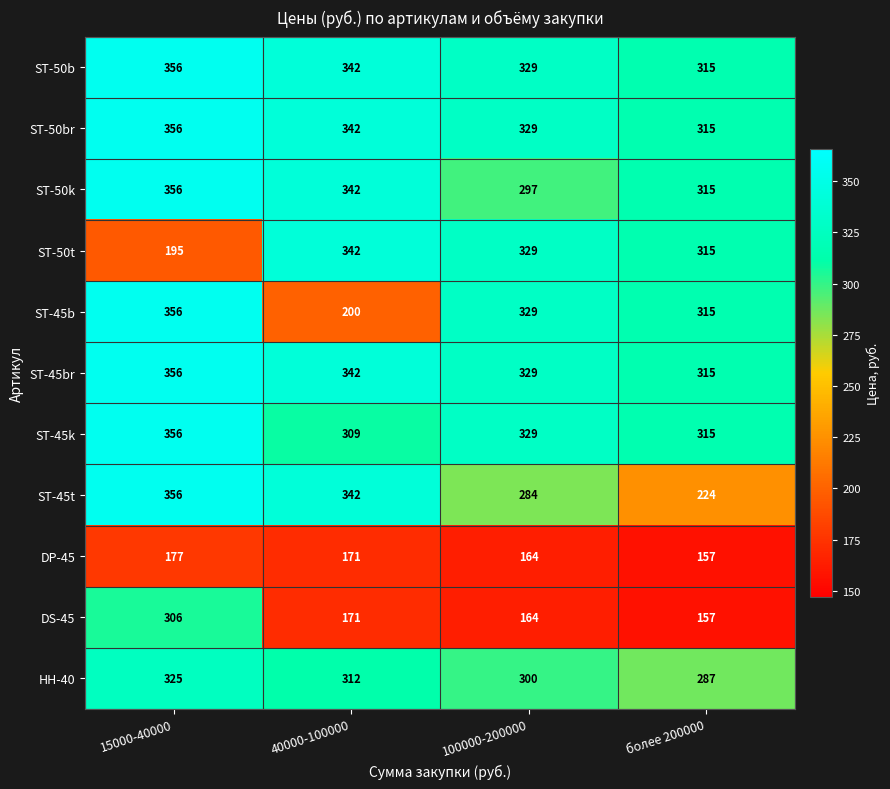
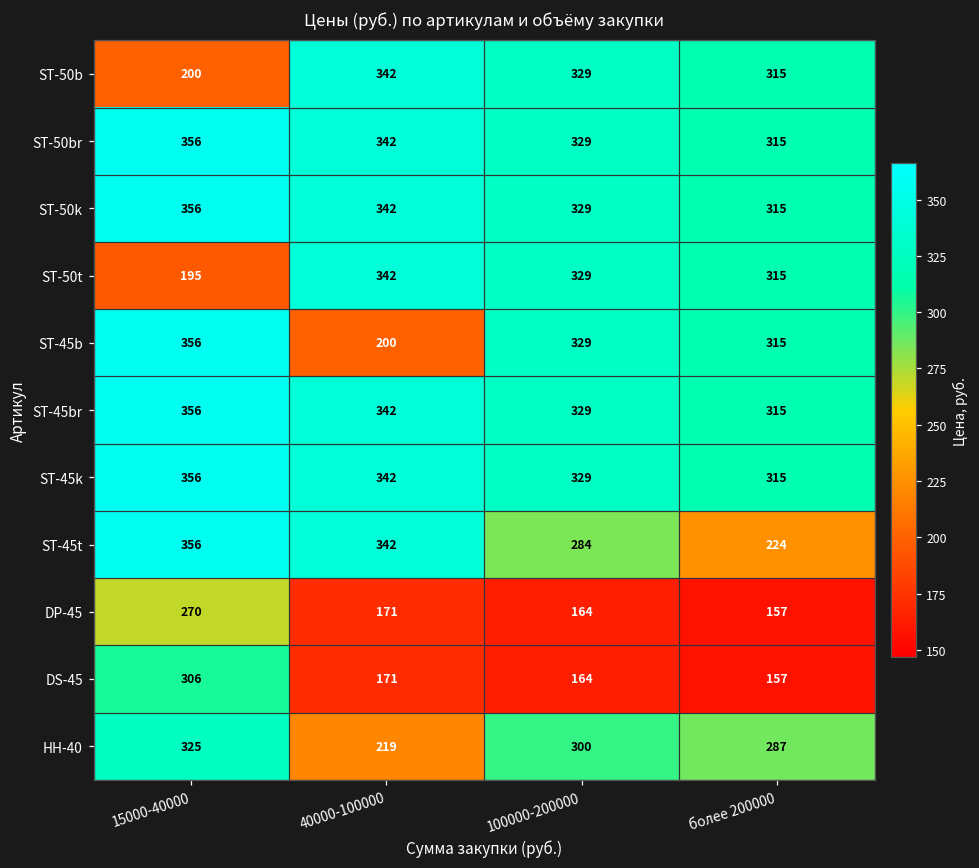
ST-50b, 15000-40000: 356 -> 200
ST-50k, 100000-200000: 297 -> 329
ST-45k, 40000-100000: 309 -> 342
DP-45, 15000-40000: 177 -> 270
HH-40, 40000-100000: 312 -> 219
